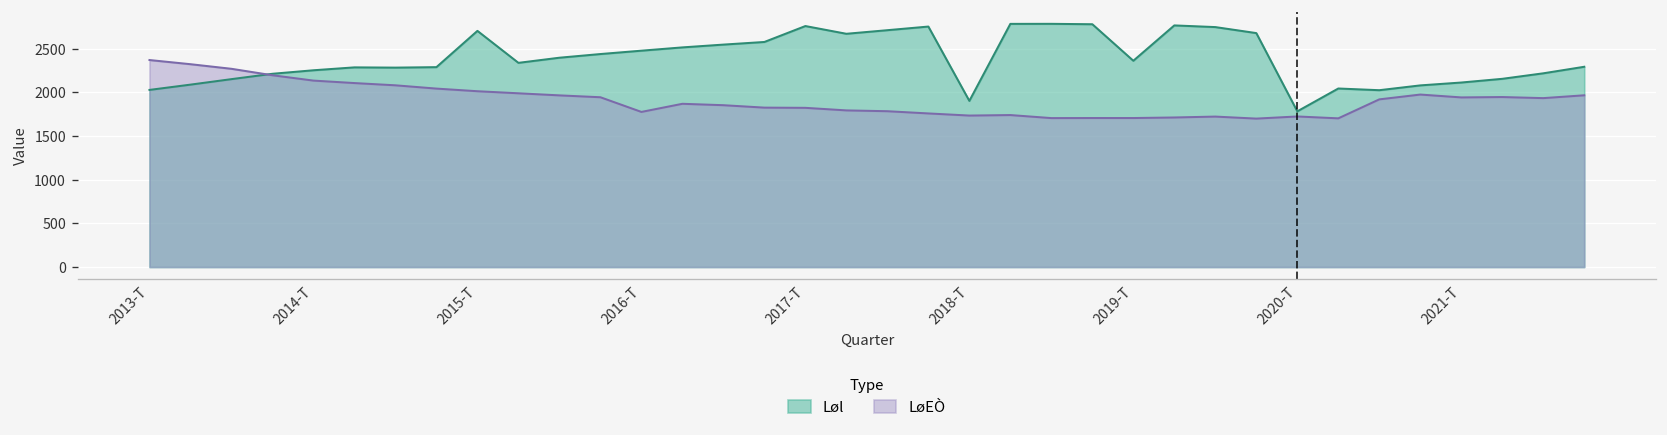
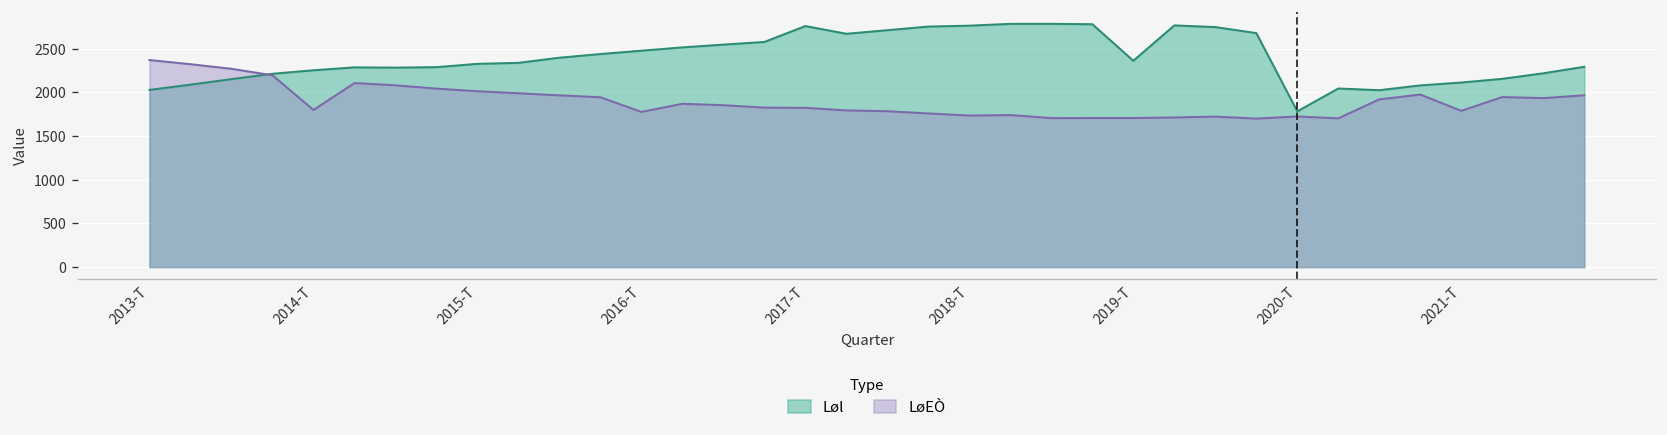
LøEÒ, 2014-T: 2100 -> 1800
Løl, 2015-T: 2700 -> 2300
Løl, 2018-T: 1900 -> 2800
LøEÒ, 2021-T: 1900 -> 1800
